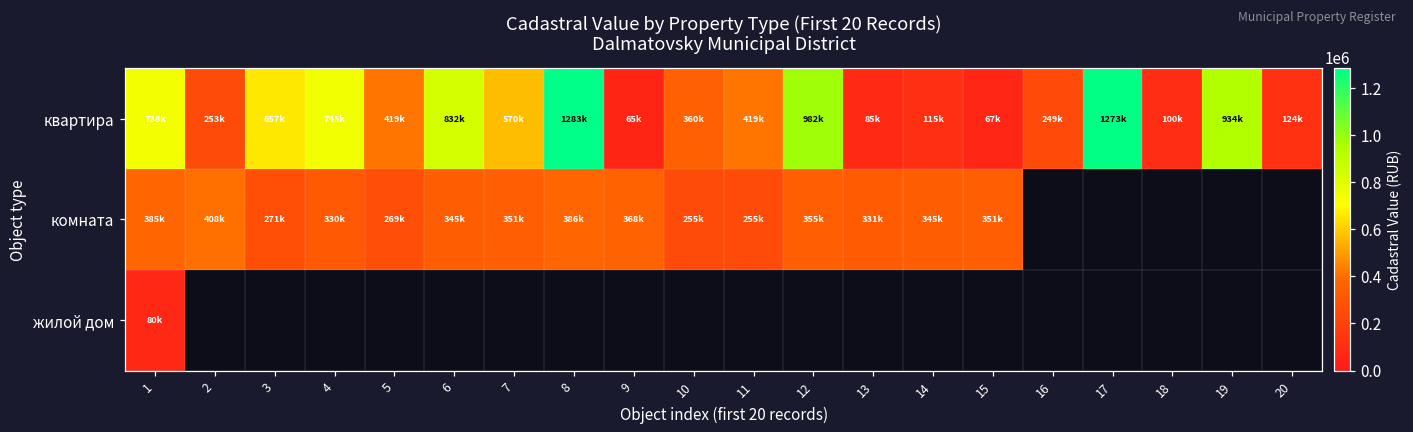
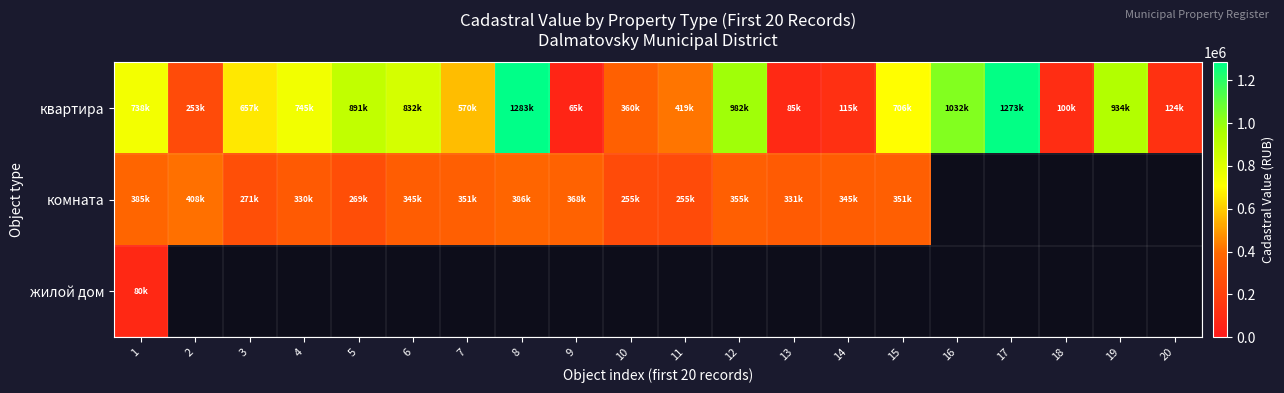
квартира, 5: 419k -> 891k
квартира, 15: 67k -> 706k
квартира, 16: 249k -> 1032k
